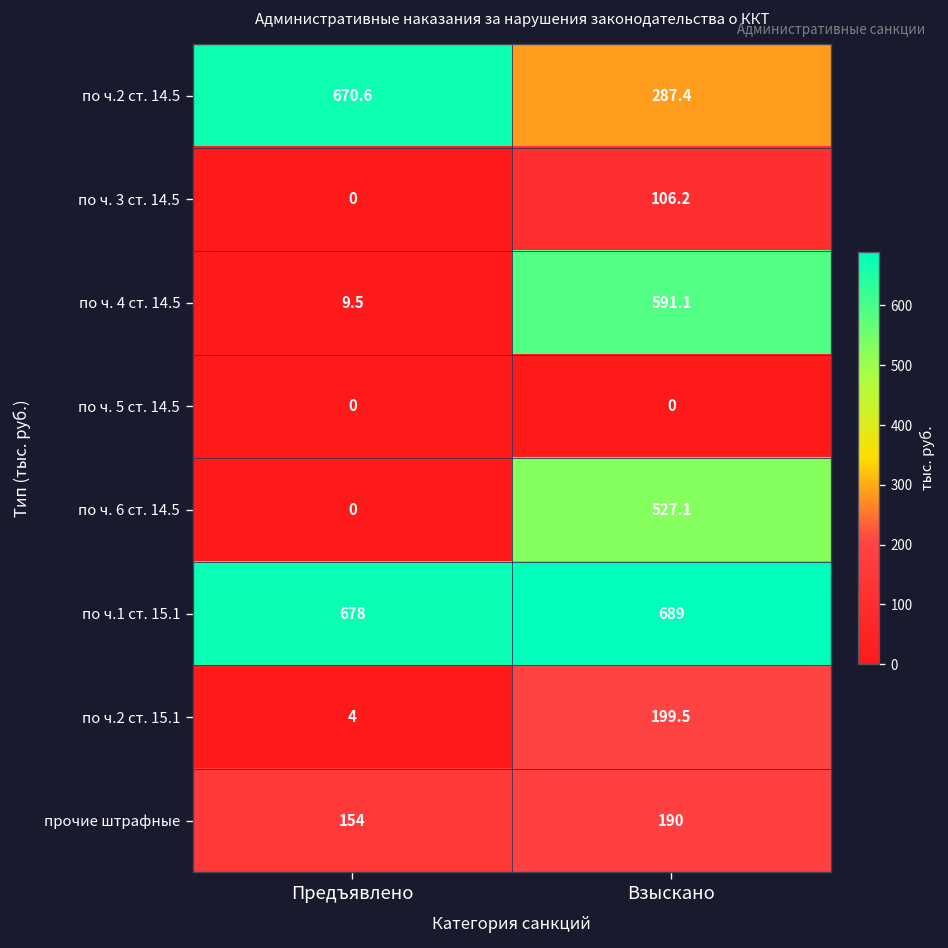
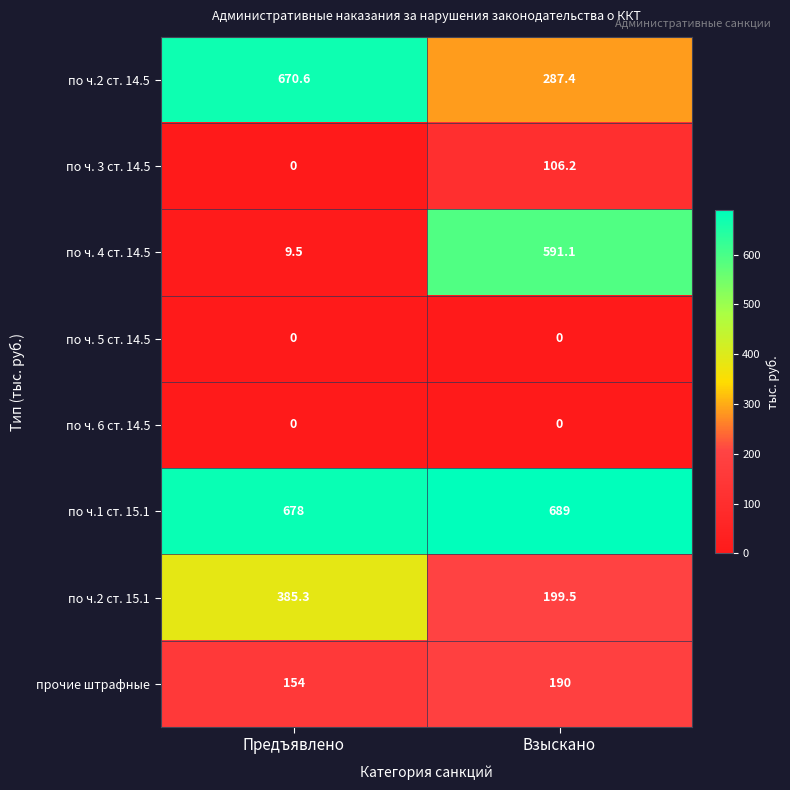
по ч. 6 ст. 14.5, Взыскано: 527.1 -> 0
по ч.2 ст. 15.1, Предъявлено: 4 -> 385.3
